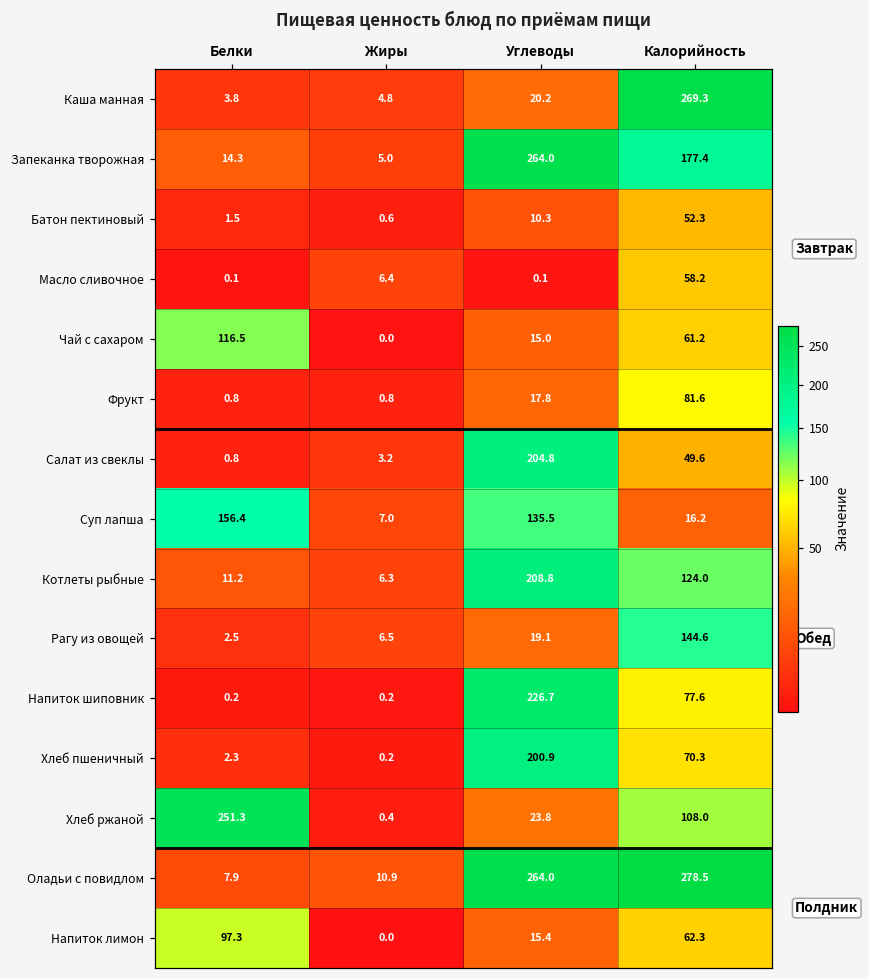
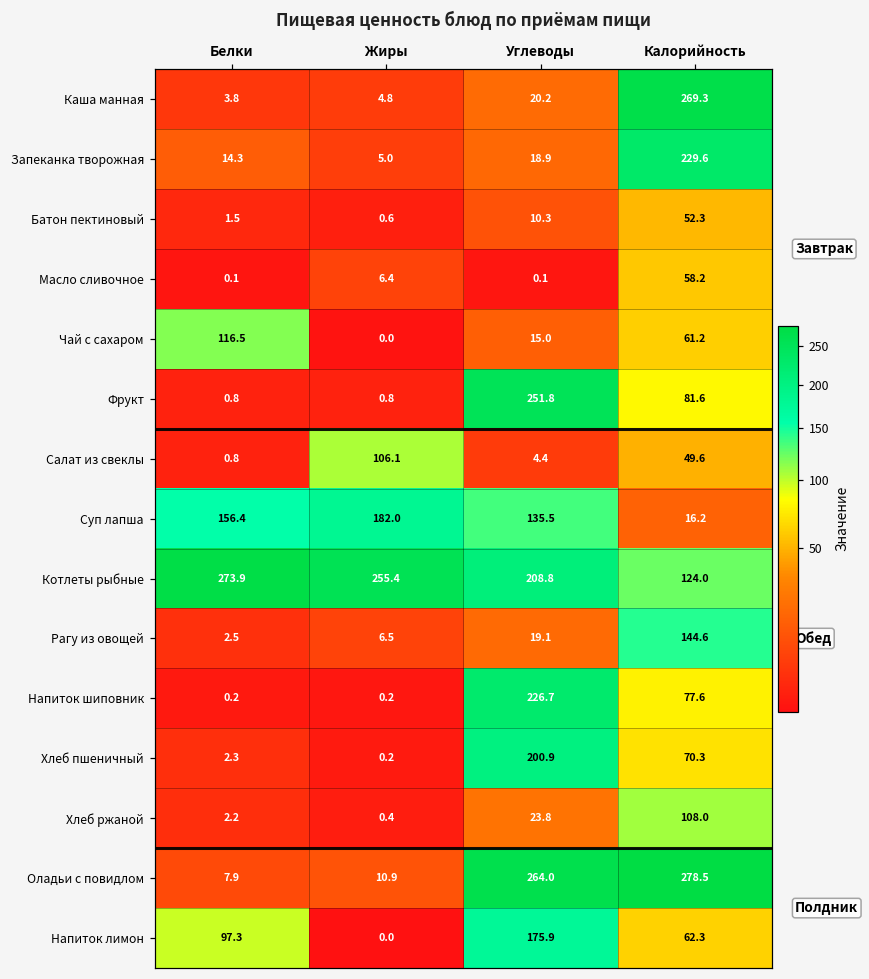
Запеканка творожная, Углеводы: 264.0 -> 18.9
Запеканка творожная, Калорийность: 177.4 -> 229.6
Фрукт, Углеводы: 17.8 -> 251.8
Салат из свеклы, Жиры: 3.2 -> 106.1
Салат из свеклы, Углеводы: 204.8 -> 4.4
Суп лапша, Жиры: 7.0 -> 182.0
Котлеты рыбные, Белки: 11.2 -> 273.9
Котлеты рыбные, Жиры: 6.3 -> 255.4
Хлеб ржаной, Белки: 251.3 -> 2.2
Напиток лимон, Углеводы: 15.4 -> 175.9
